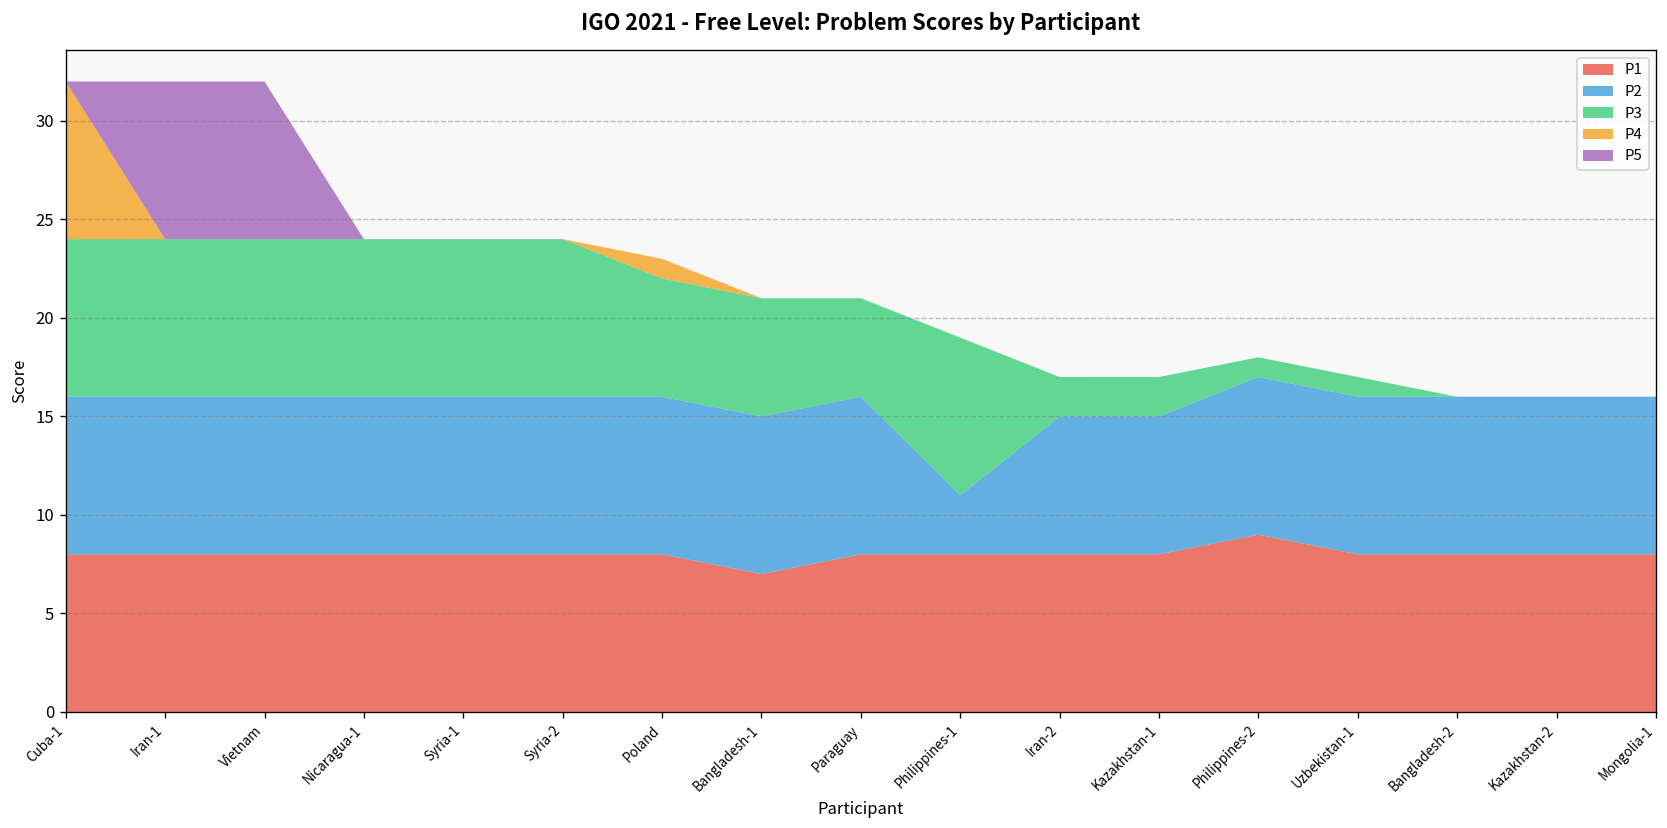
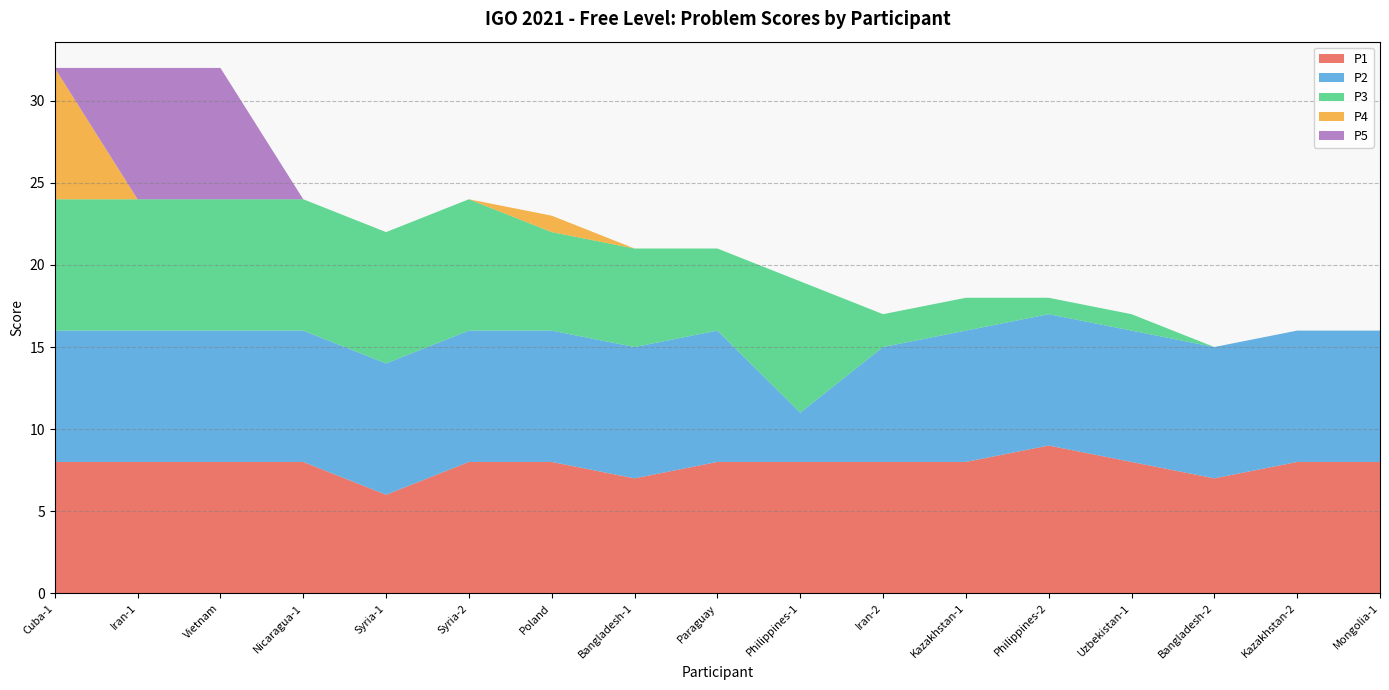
P1, Syria-1: 8 -> 6
P2, Kazakhstan-1: 7 -> 8
P1, Bangladesh-2: 8 -> 7
